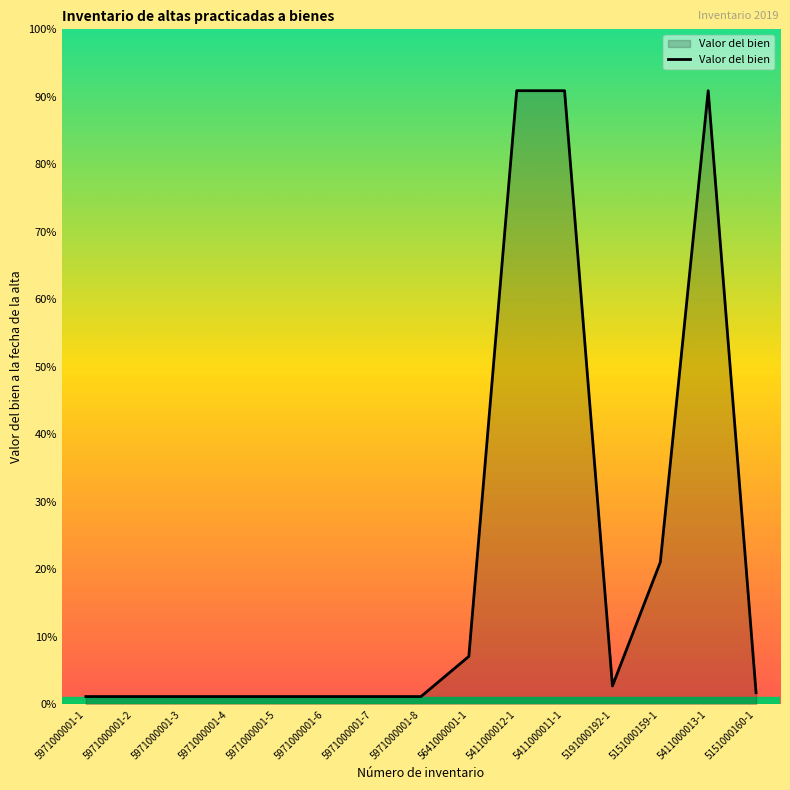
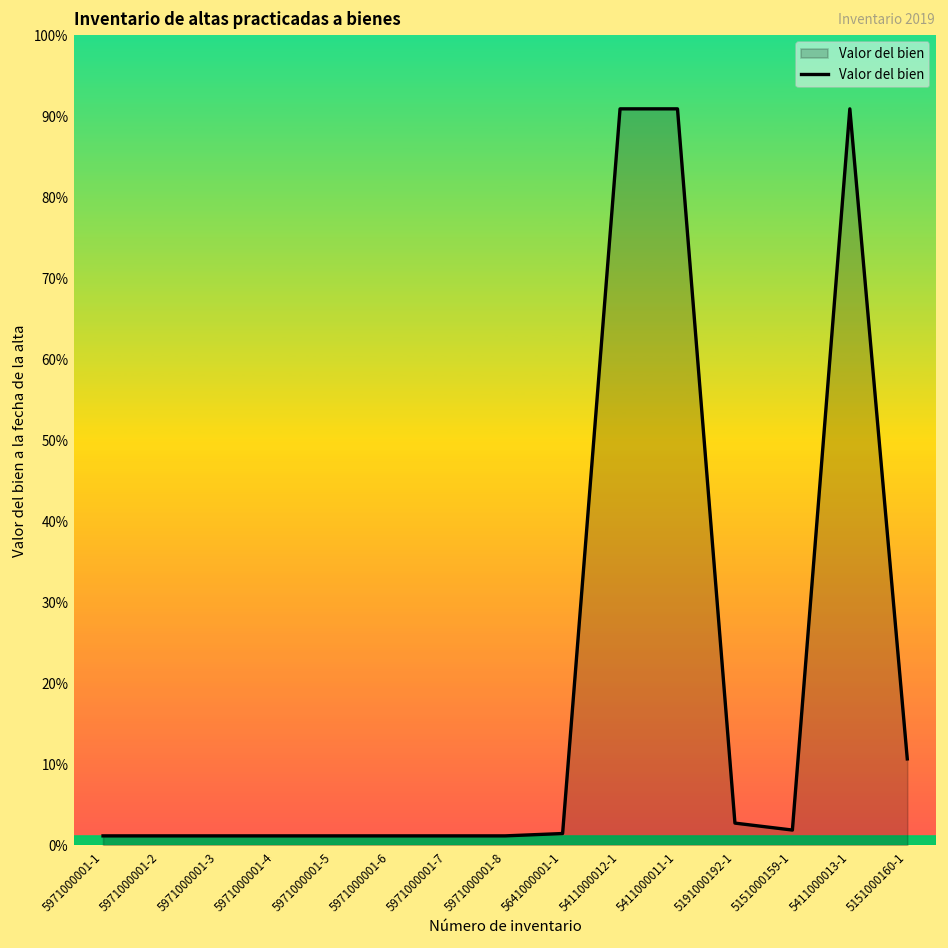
5641000001-1: 7% -> 1%
5151000159-1: 21% -> 2%
5151000160-1: 2% -> 11%
